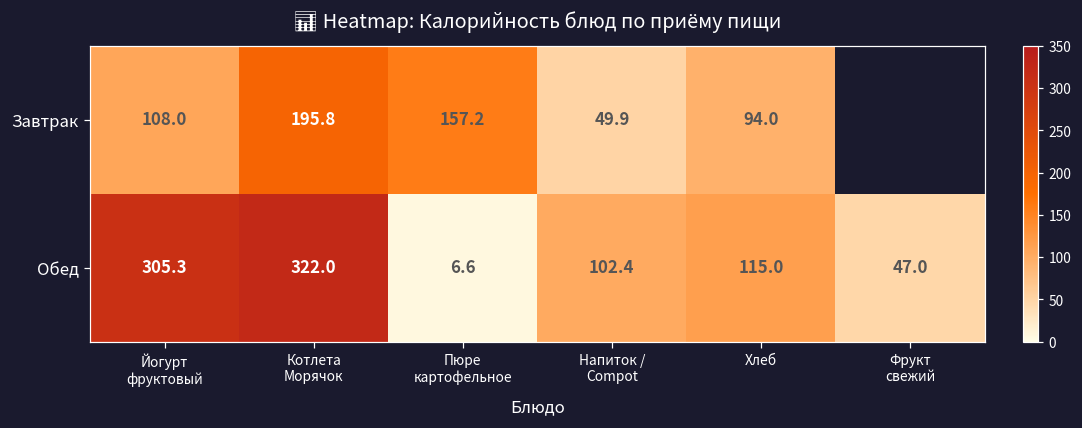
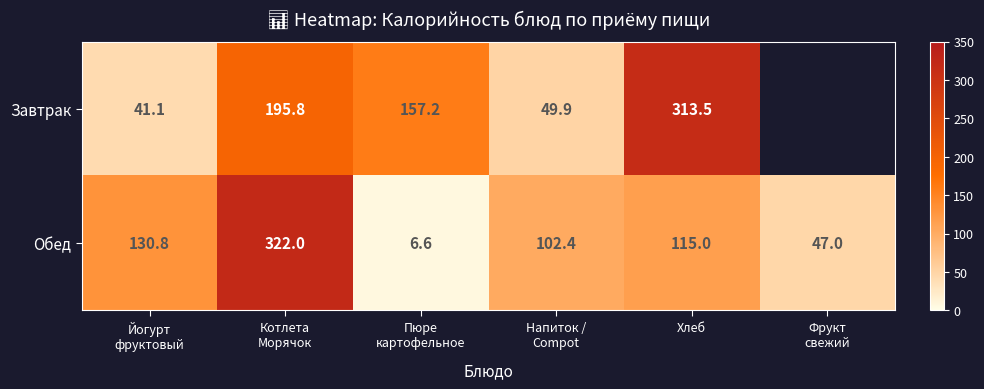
Завтрак, Йогурт фруктовый: 108.0 -> 41.1
Завтрак, Хлеб: 94.0 -> 313.5
Обед, Йогурт фруктовый: 305.3 -> 130.8
